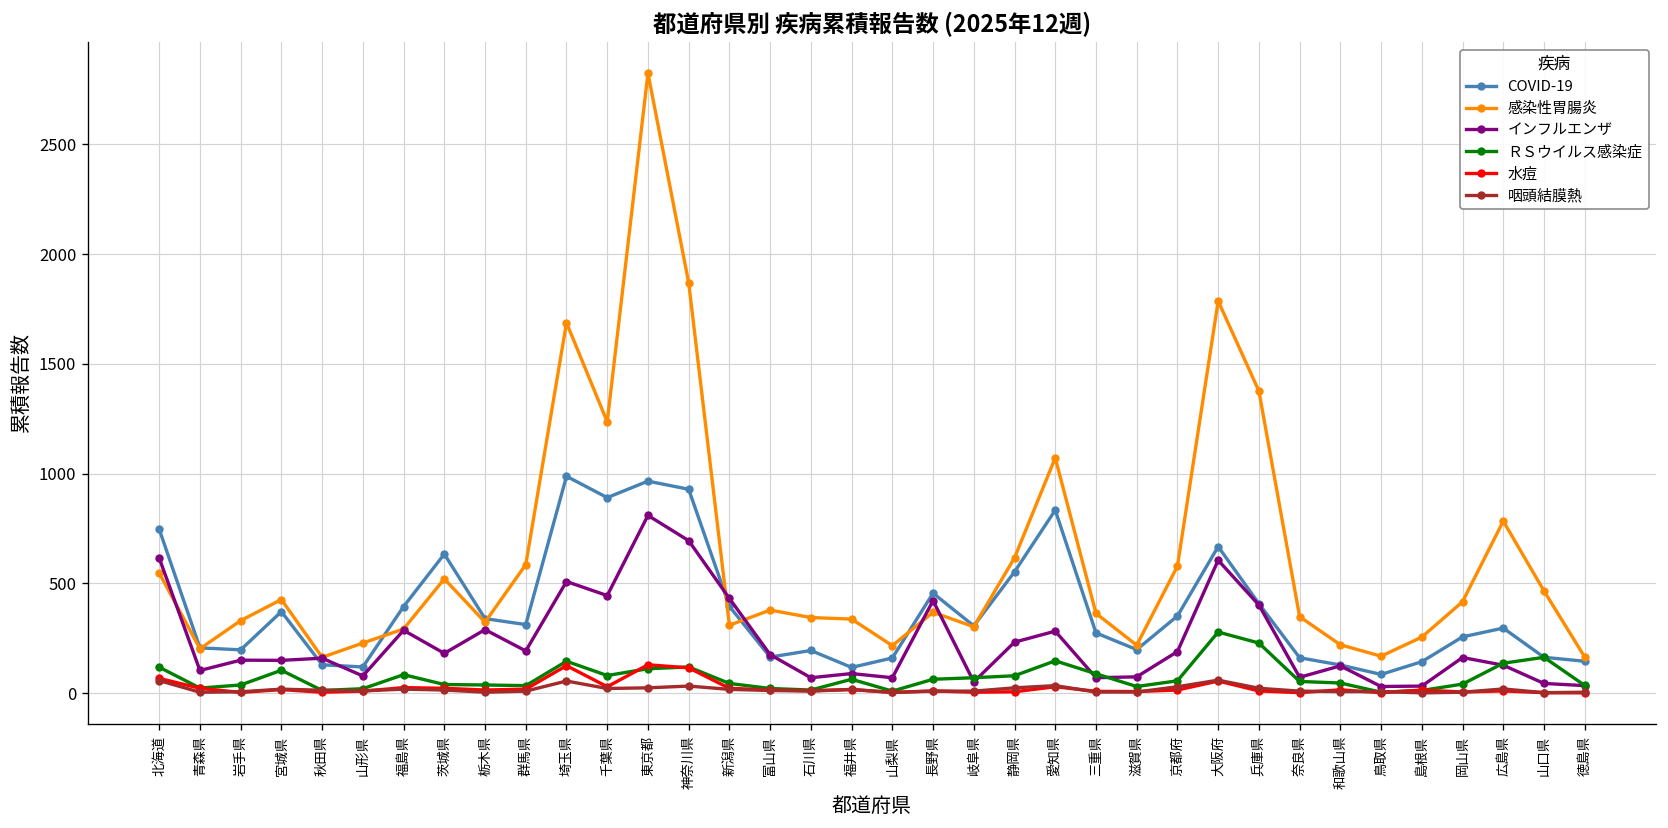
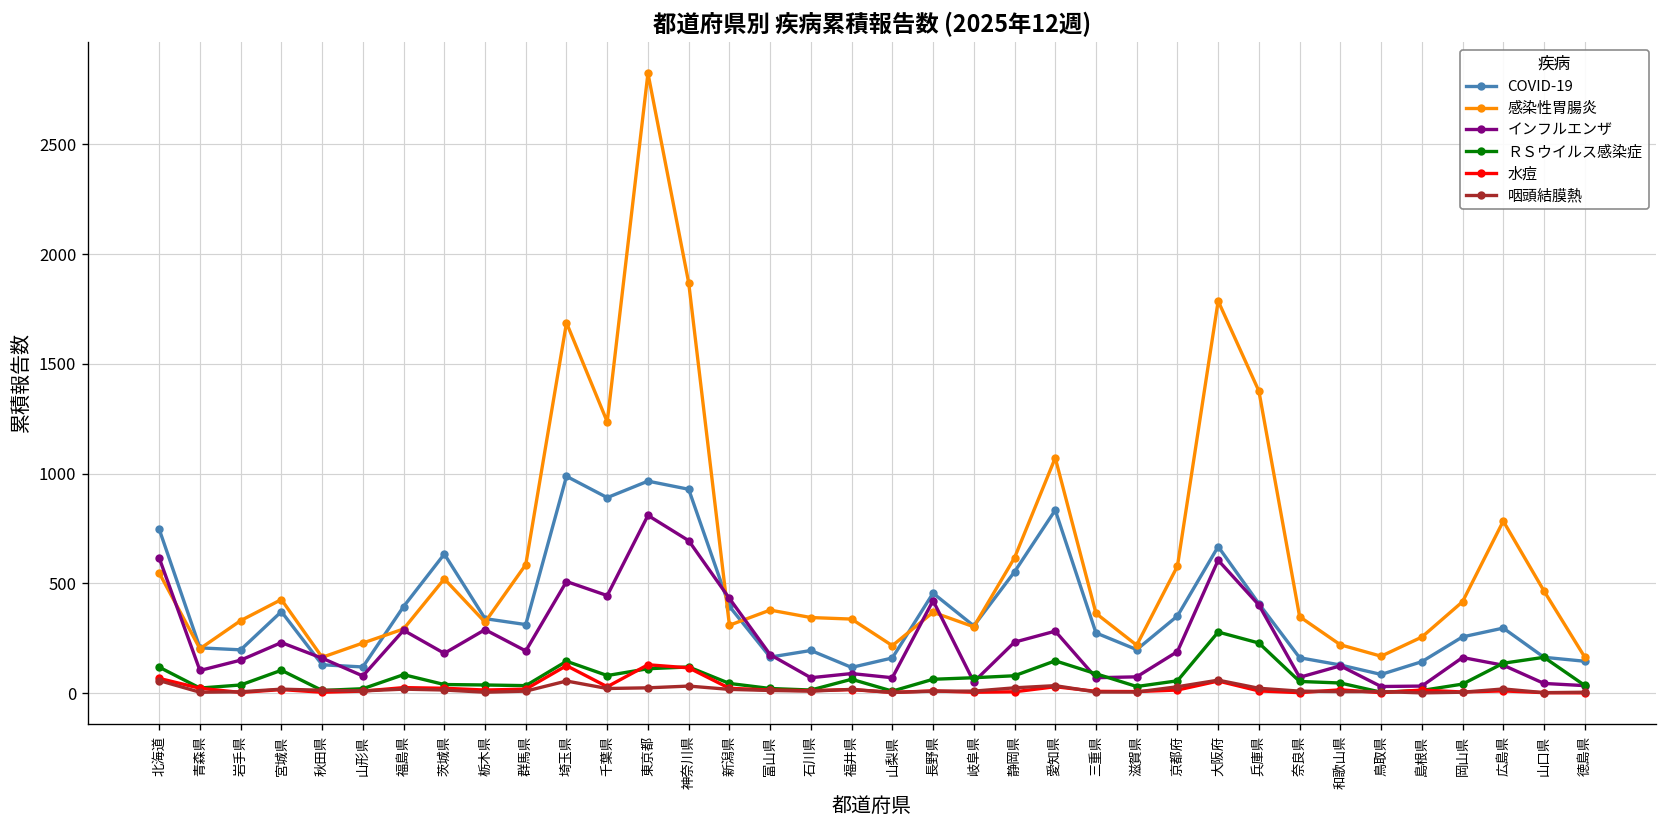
インフルエンザ, 宮城県: 150 -> 230
